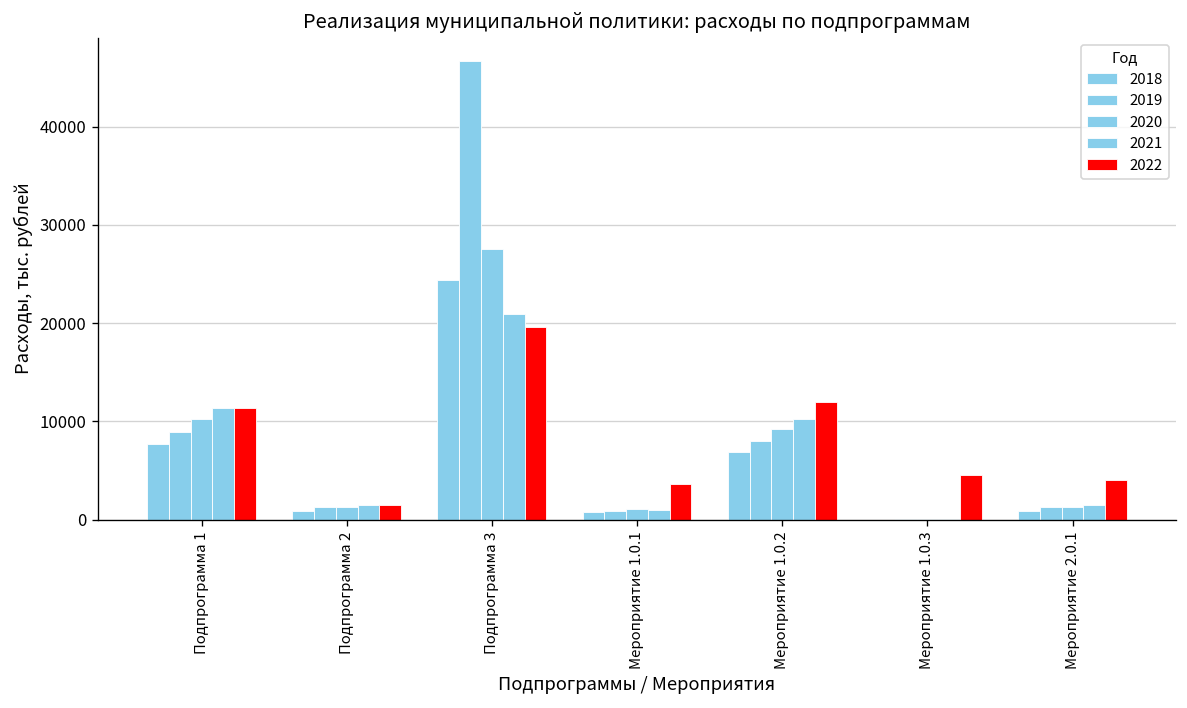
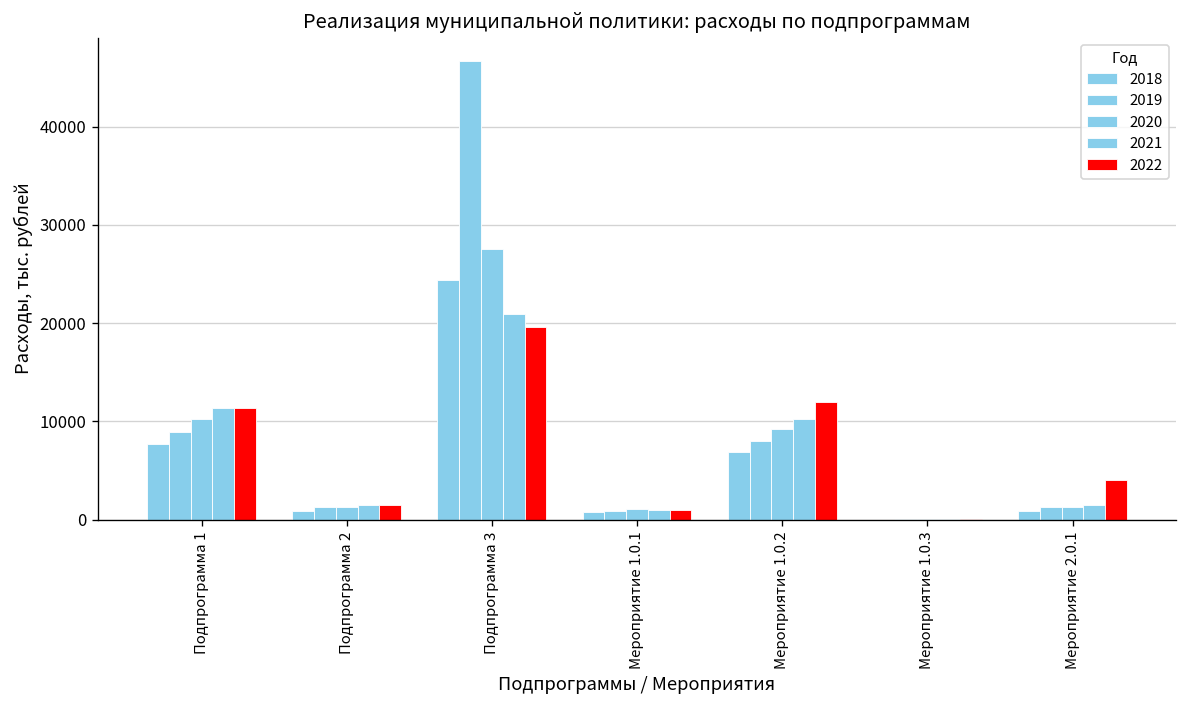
2022, Мероприятие 1.0.1: 4000 -> 1000
2022, Мероприятие 1.0.3: 5000 -> 0
